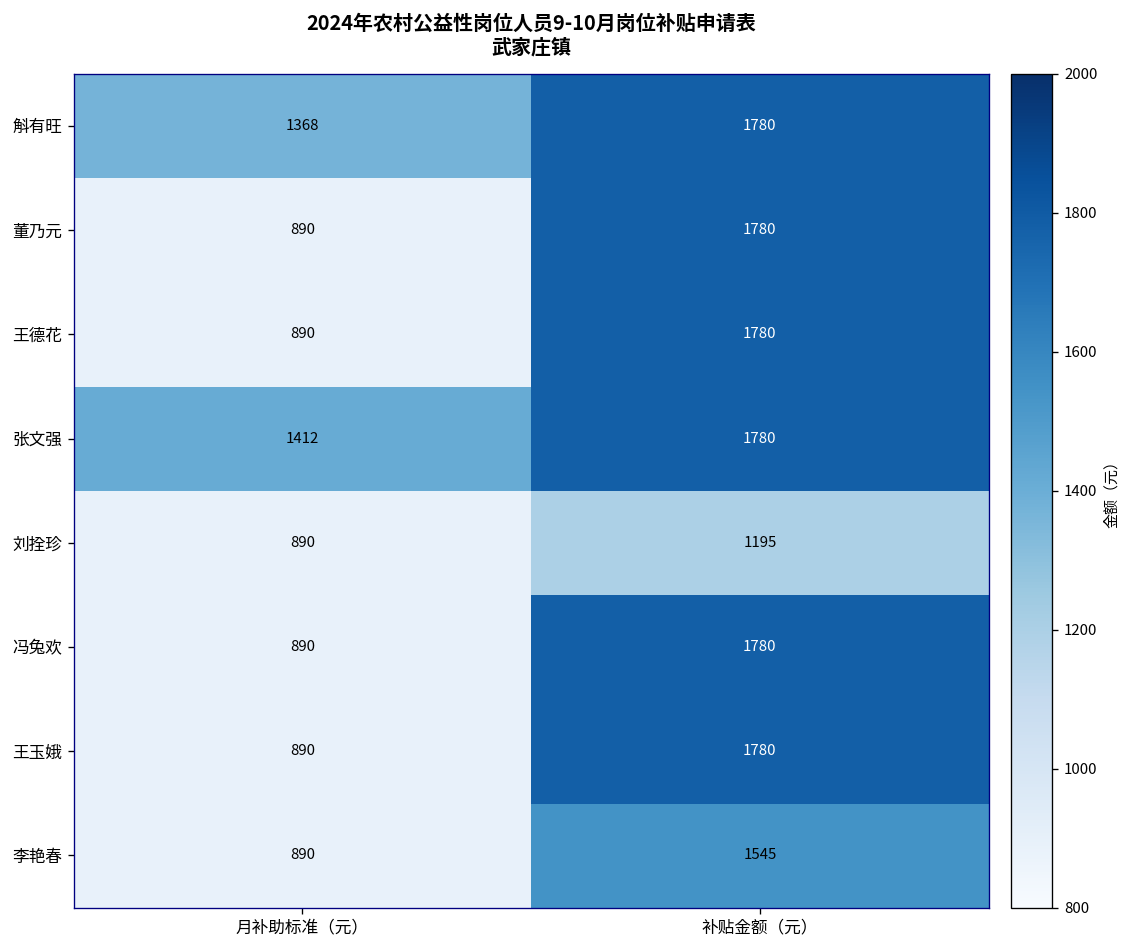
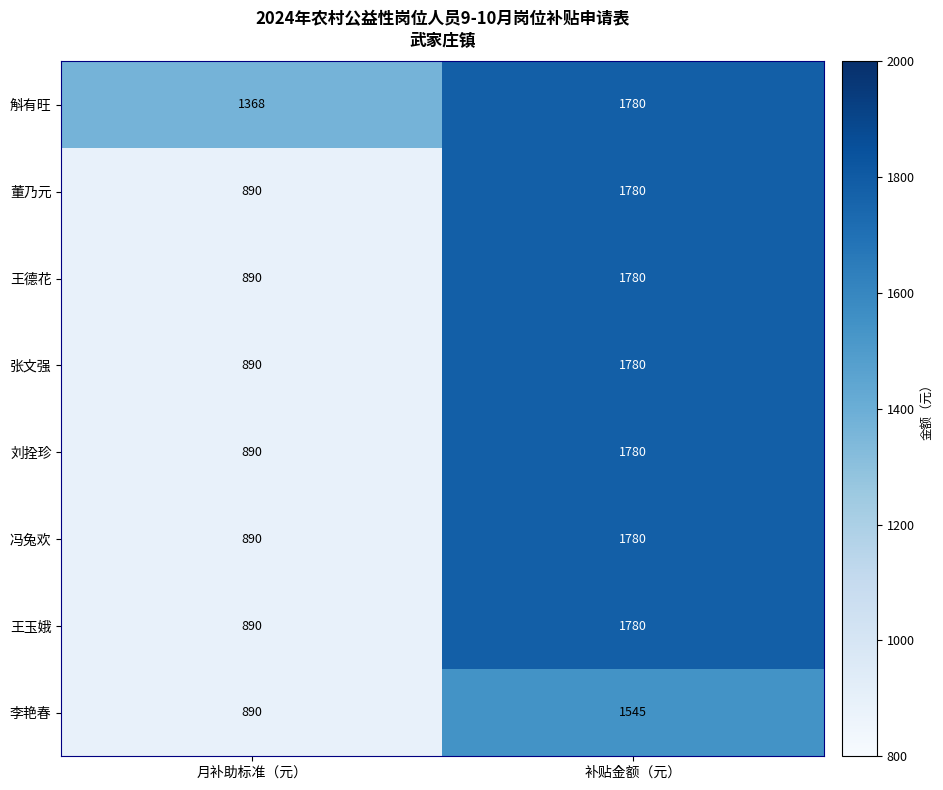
张文强, 月补助标准（元）: 1412 -> 890
刘拴珍, 补贴金额（元）: 1195 -> 1780
